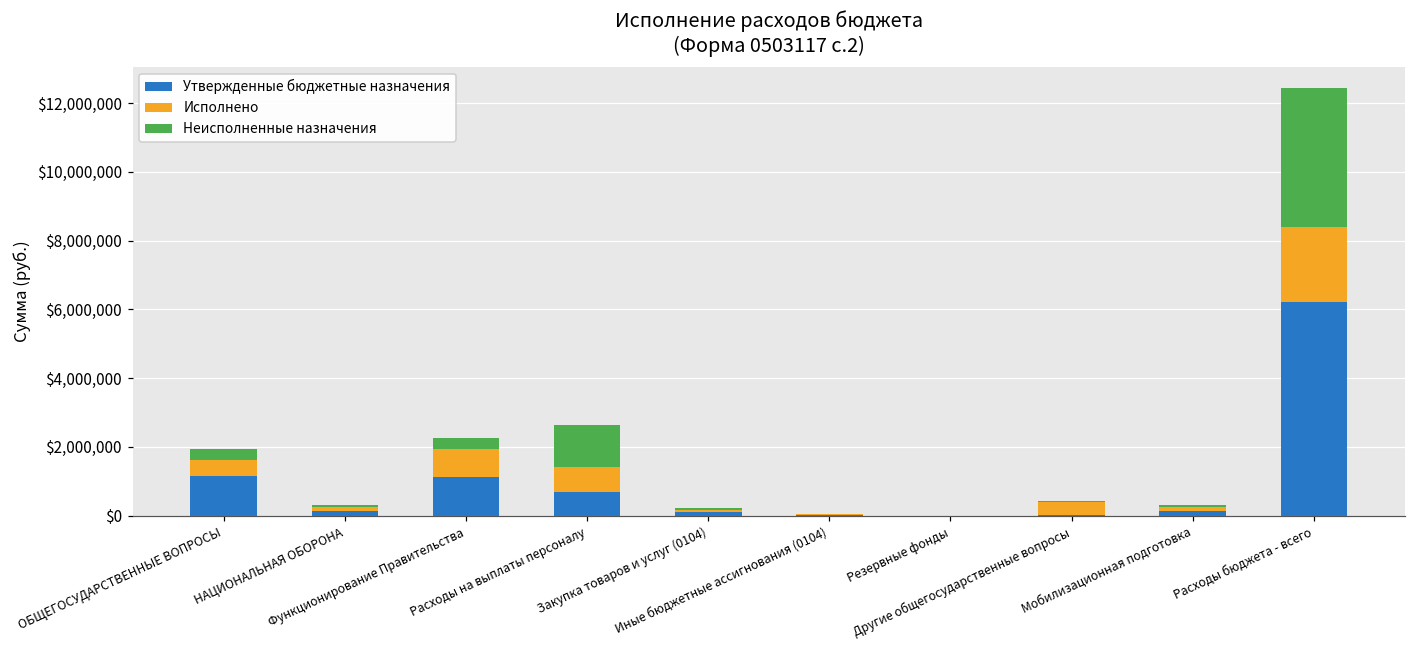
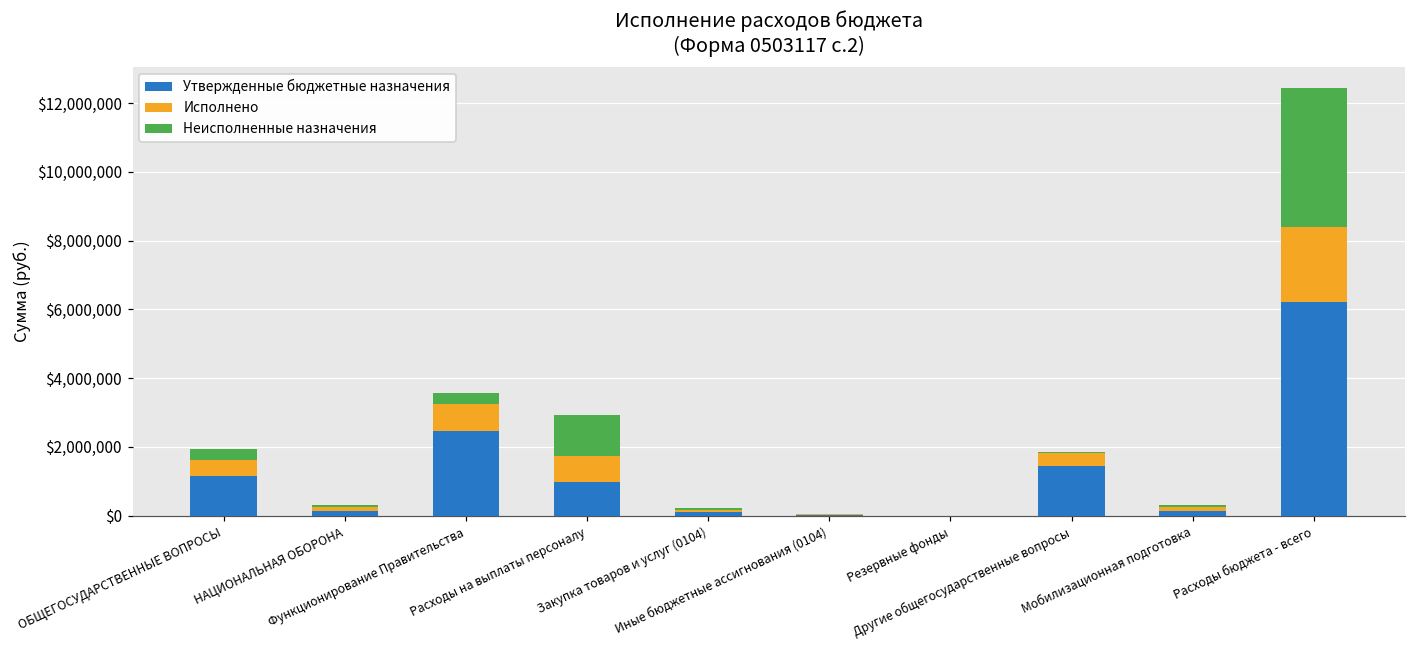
Утвержденные бюджетные назначения, Функционирование Правительства: $1,100,000 -> $2,500,000
Утвержденные бюджетные назначения, Расходы на выплаты персоналу: $700,000 -> $1,000,000
Утвержденные бюджетные назначения, Другие общегосударственные вопросы: $0 -> $1,500,000
